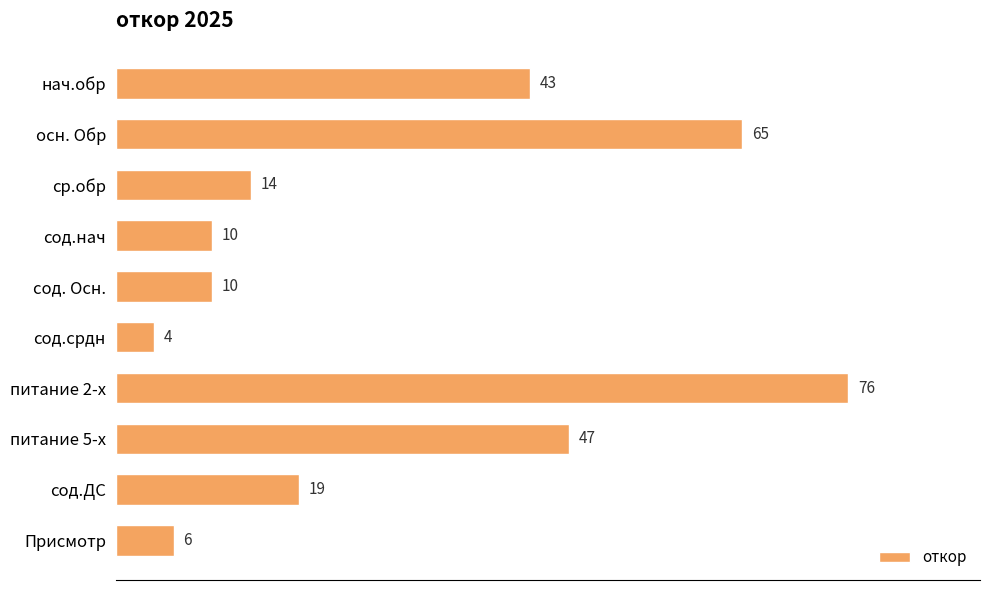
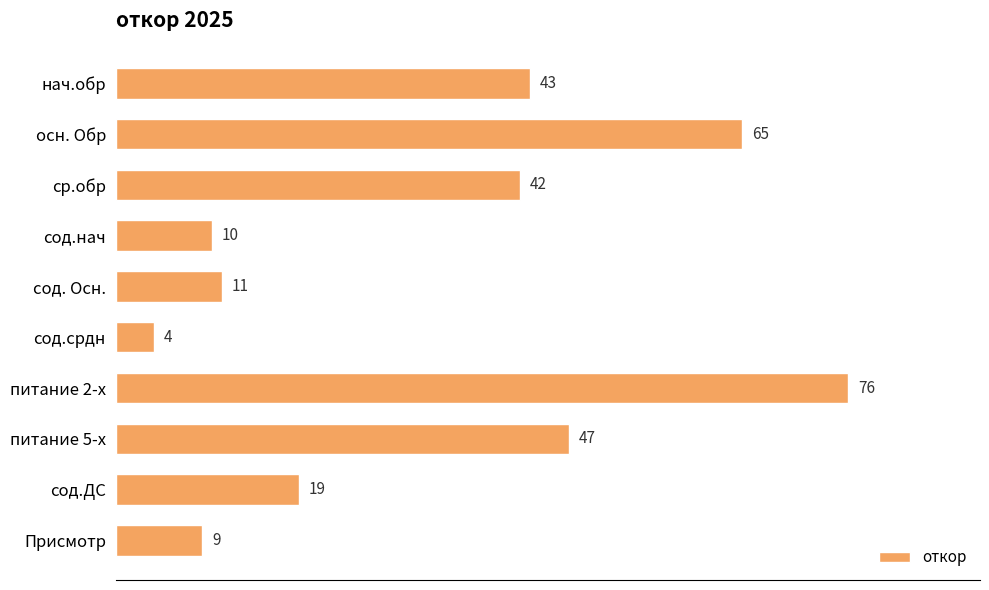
ср.обр: 14 -> 42
сод. Осн.: 10 -> 11
Присмотр: 6 -> 9
